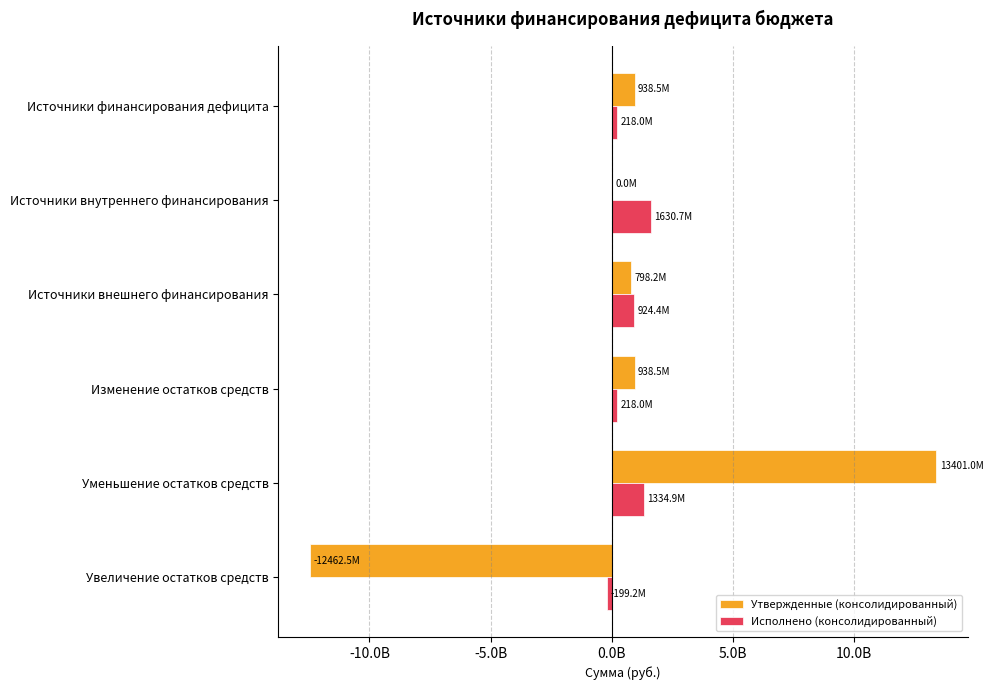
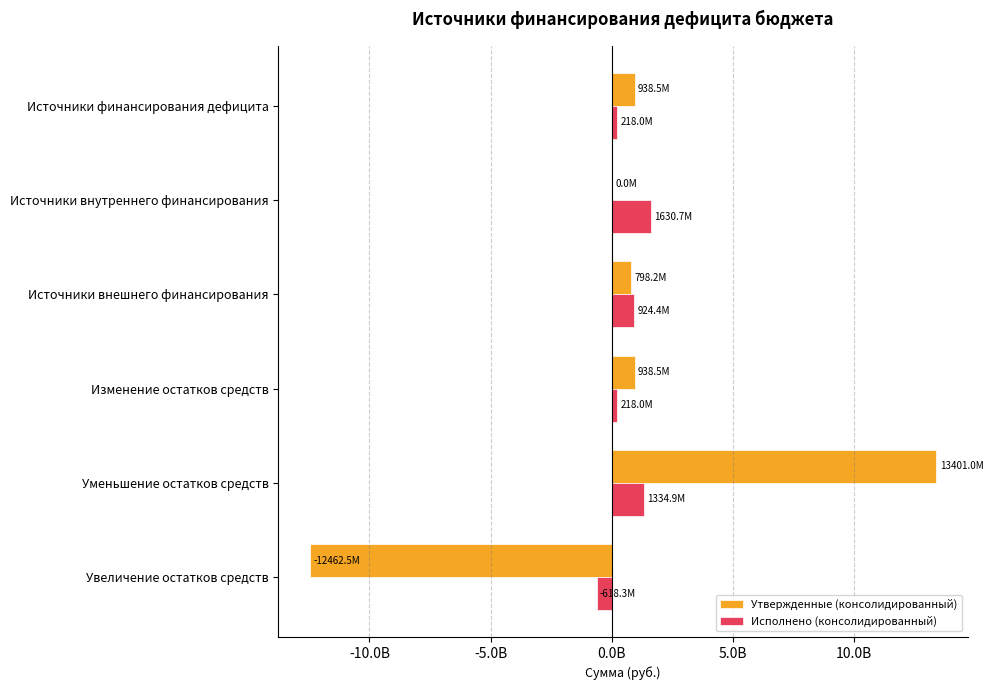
Исполнено (консолидированный), Увеличение остатков средств: -199.2M -> -618.3M
